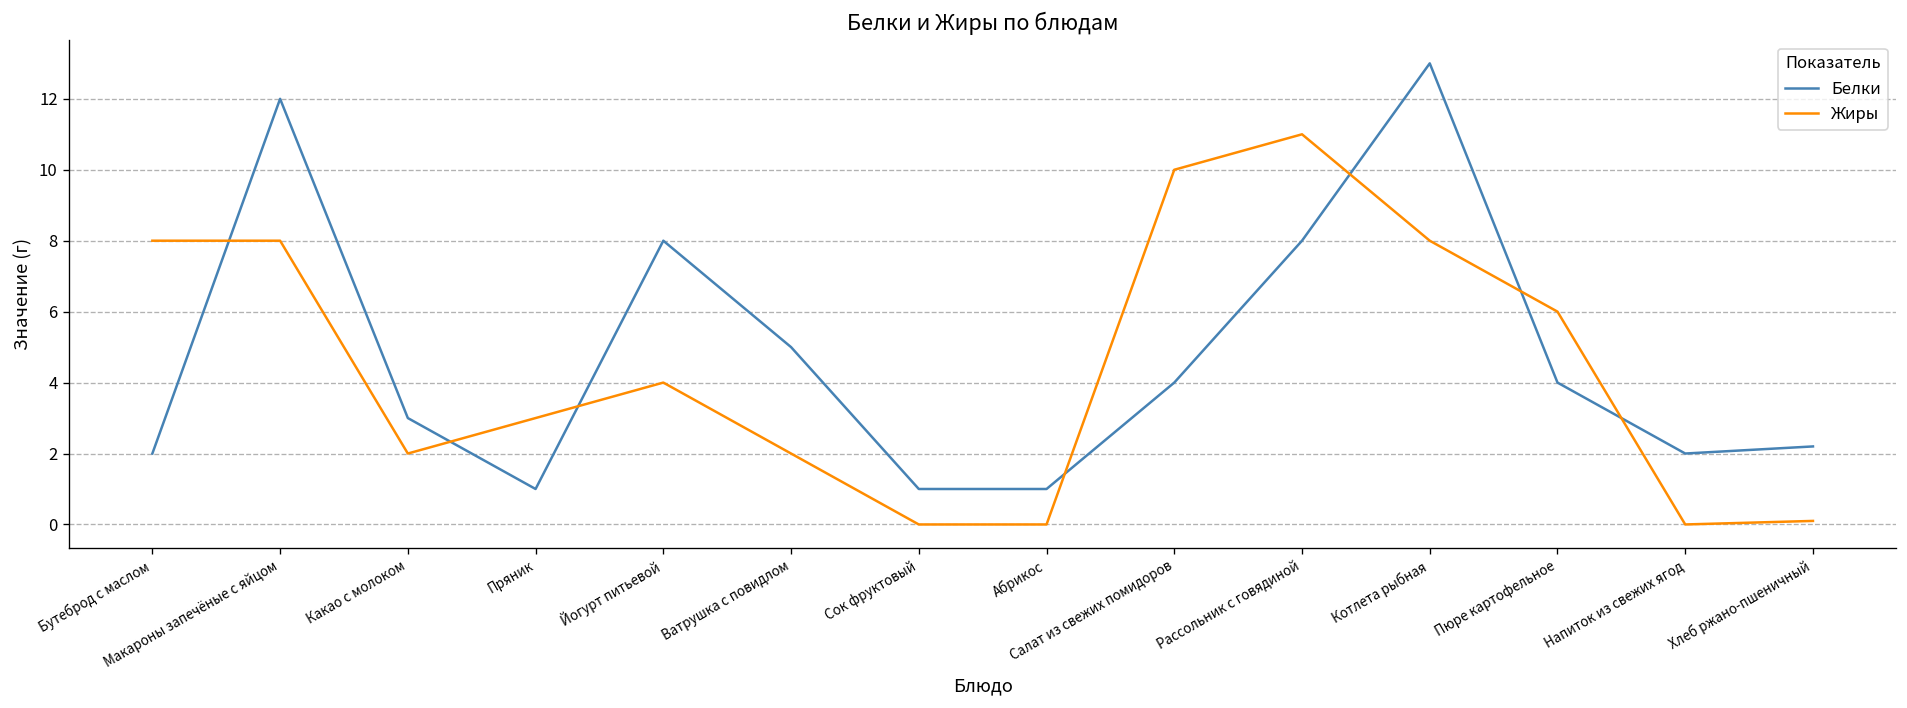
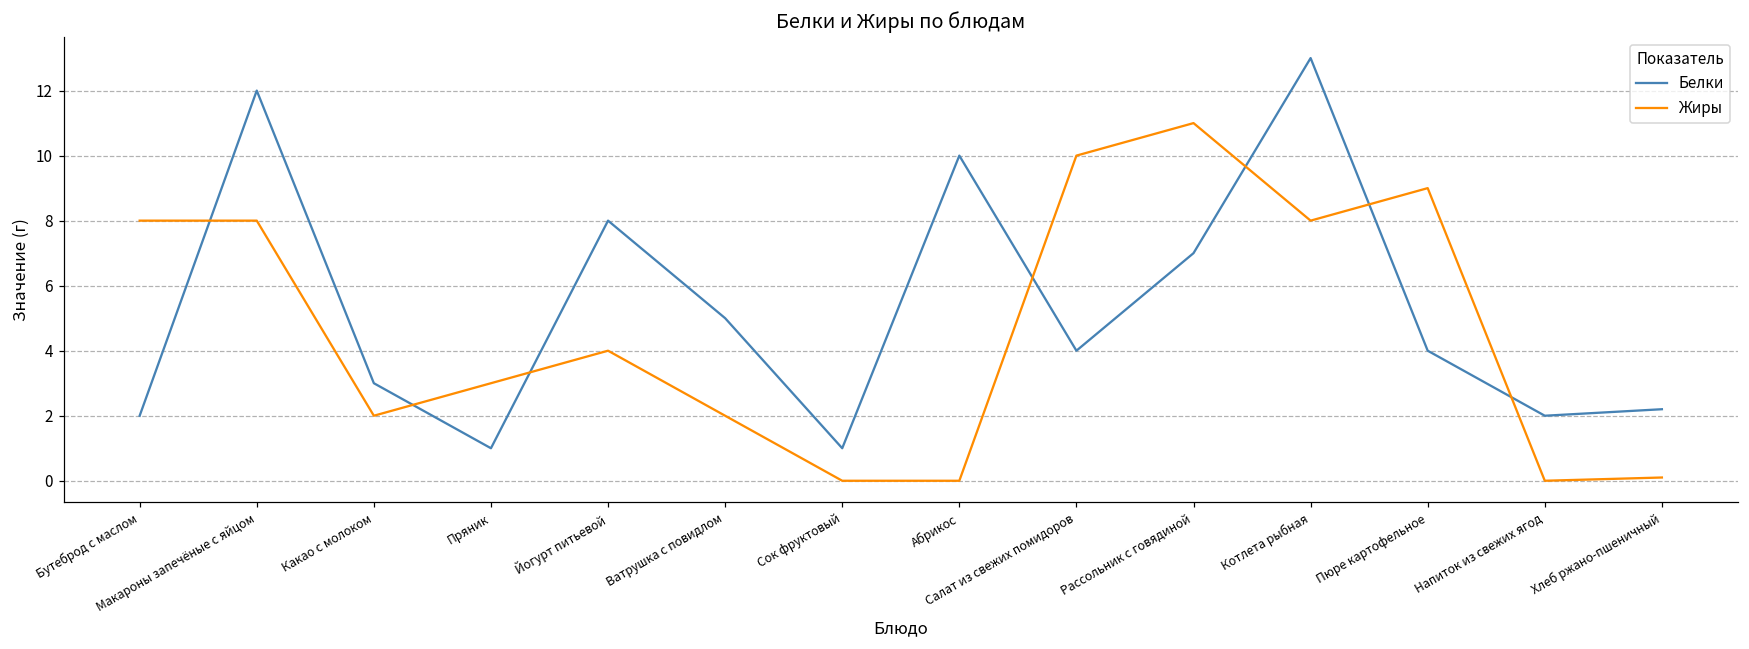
Белки, Абрикос: 1 -> 10
Белки, Рассольник с говядиной: 8 -> 7
Жиры, Пюре картофельное: 6 -> 9
